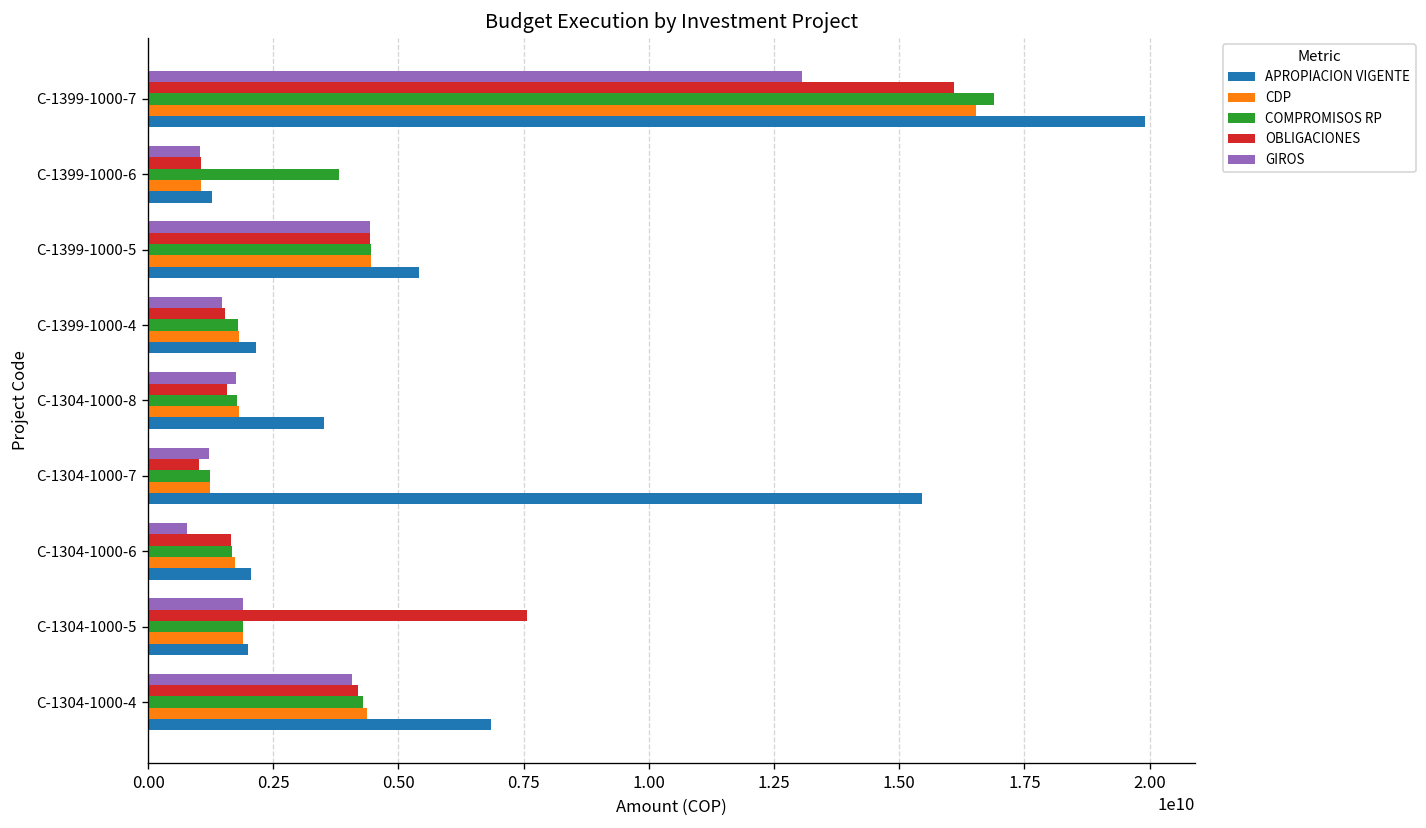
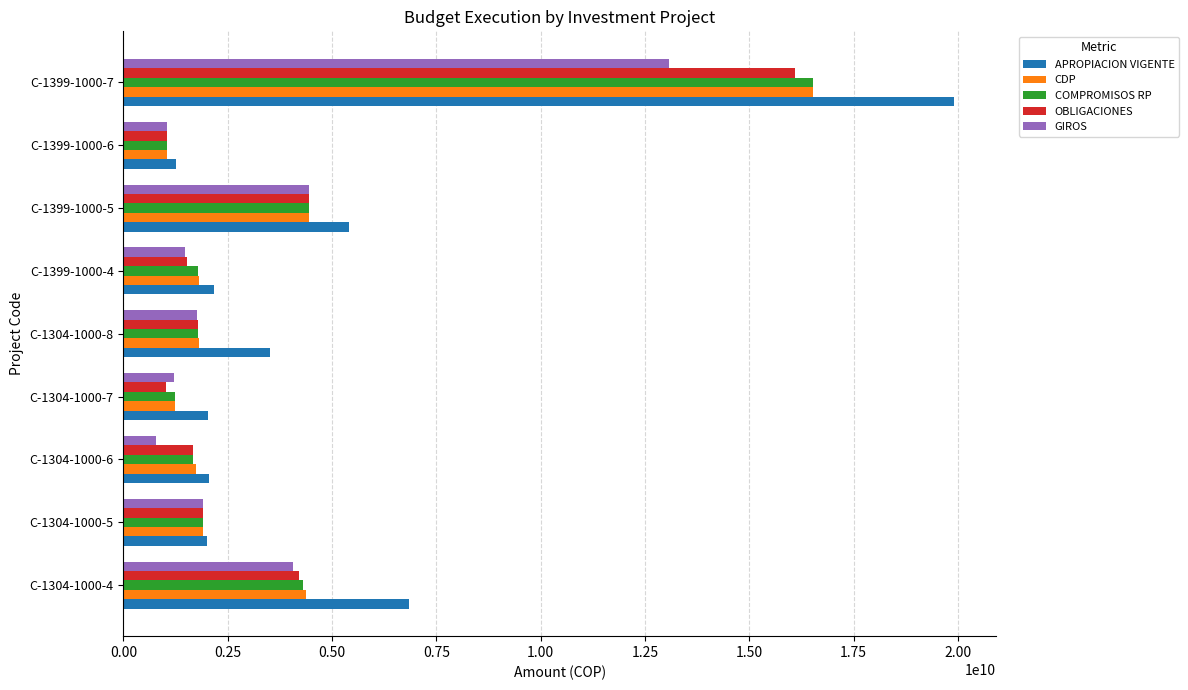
COMPROMISOS RP, C-1399-1000-7: 16900000000 -> 16500000000
COMPROMISOS RP, C-1399-1000-6: 3800000000 -> 1100000000
OBLIGACIONES, C-1304-1000-8: 1600000000 -> 1800000000
APROPIACION VIGENTE, C-1304-1000-7: 15500000000 -> 2000000000
OBLIGACIONES, C-1304-1000-5: 7600000000 -> 1900000000
